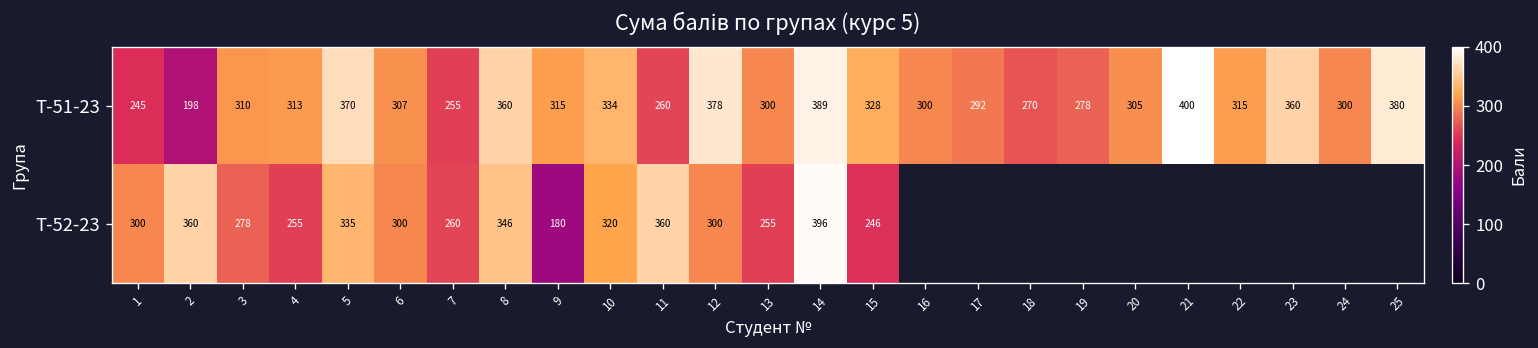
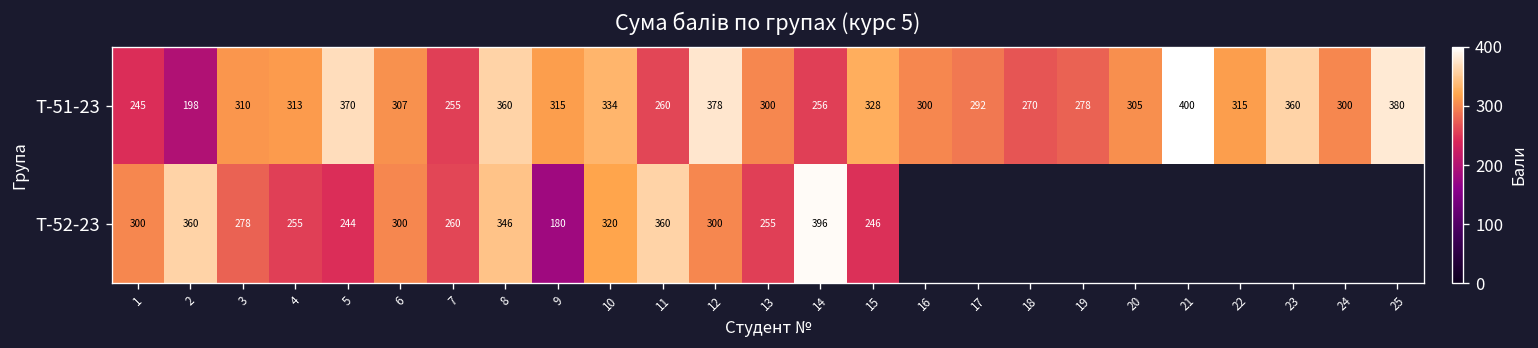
Т-51-23, 14: 389 -> 256
Т-52-23, 5: 335 -> 244
